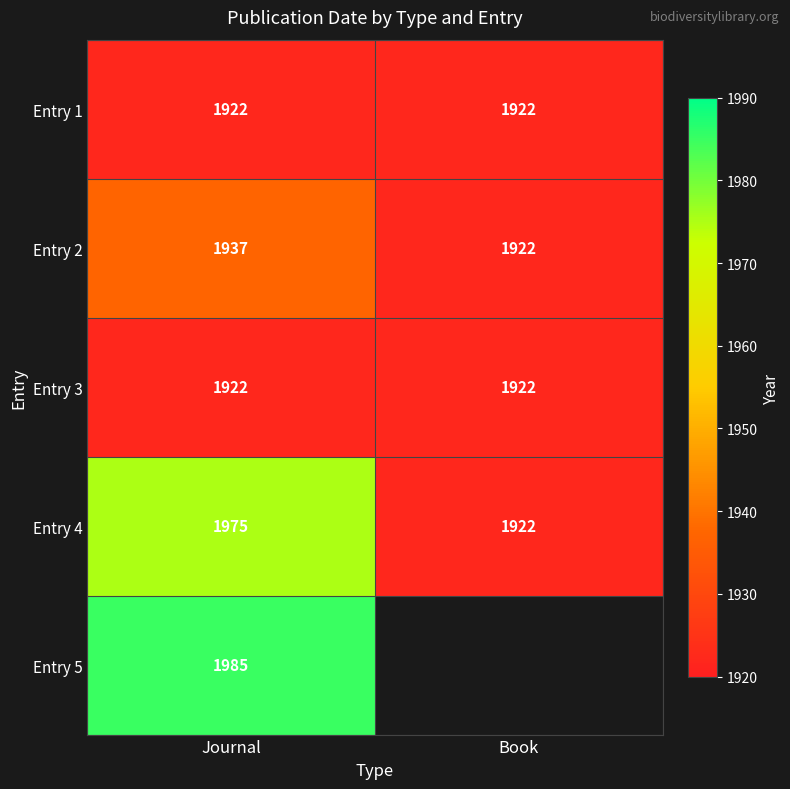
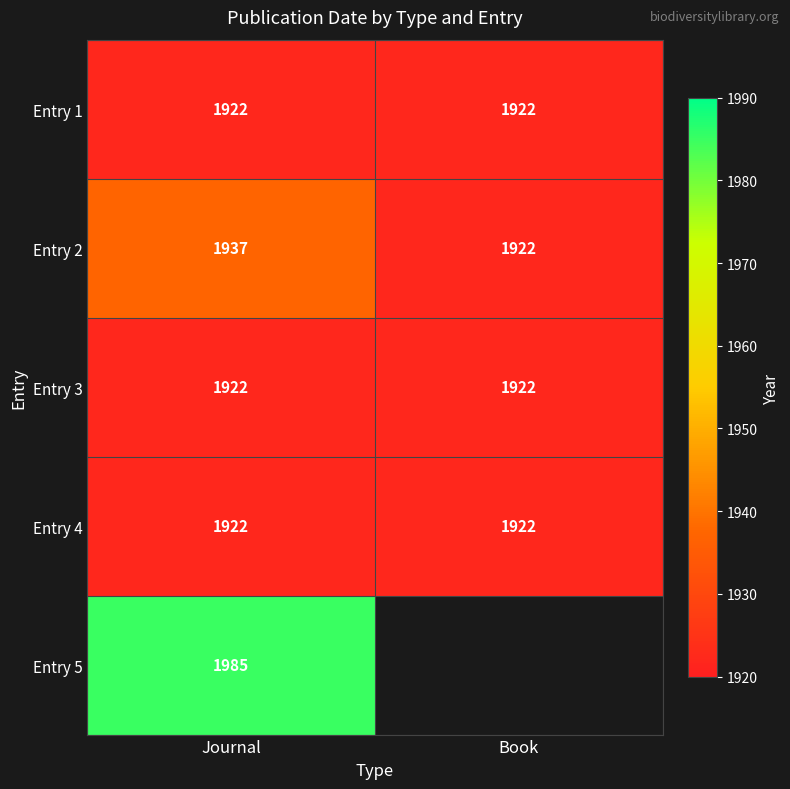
Entry 4, Journal: 1975 -> 1922
